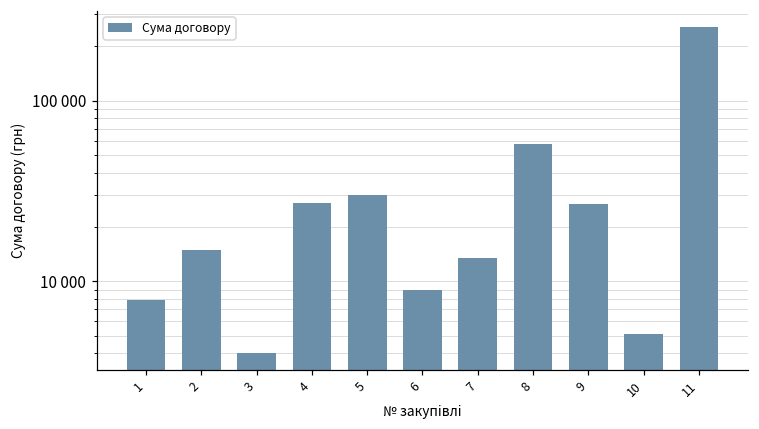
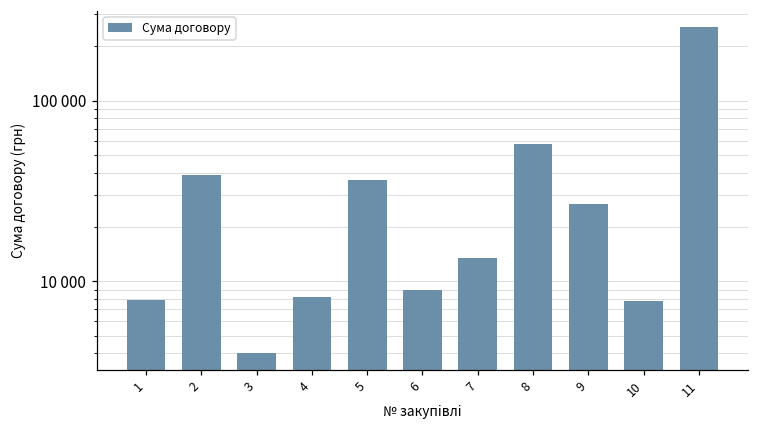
2: 15000 -> 39000
4: 27000 -> 8000
5: 30000 -> 36000
10: 5100 -> 8000
